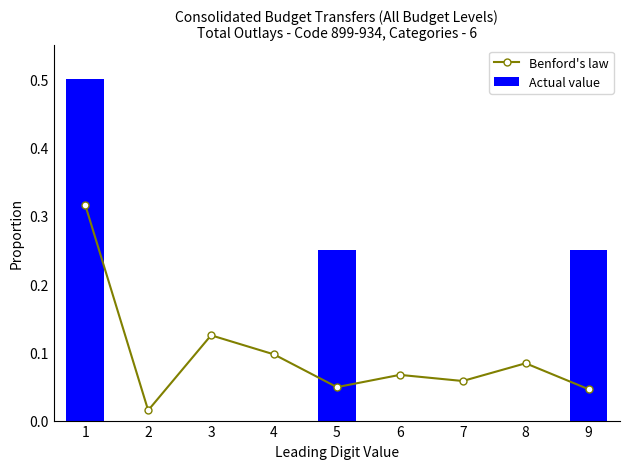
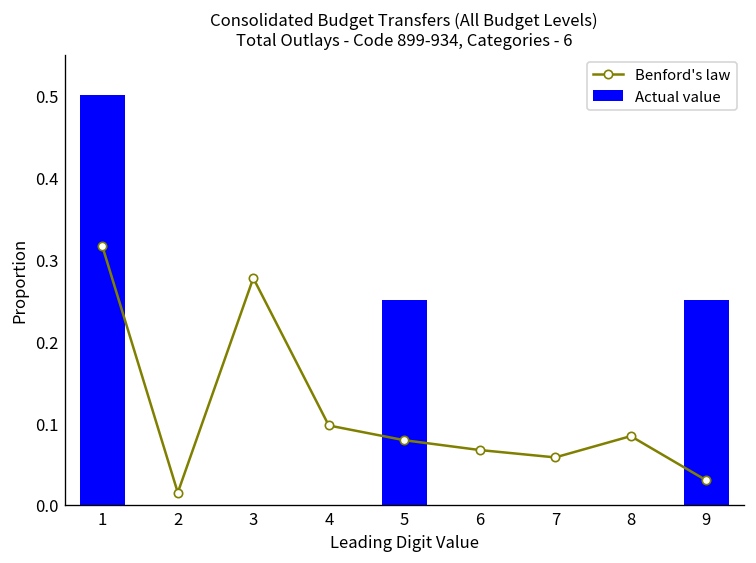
Benford's law, 3: 0.13 -> 0.28
Benford's law, 5: 0.05 -> 0.08
Benford's law, 9: 0.05 -> 0.03
